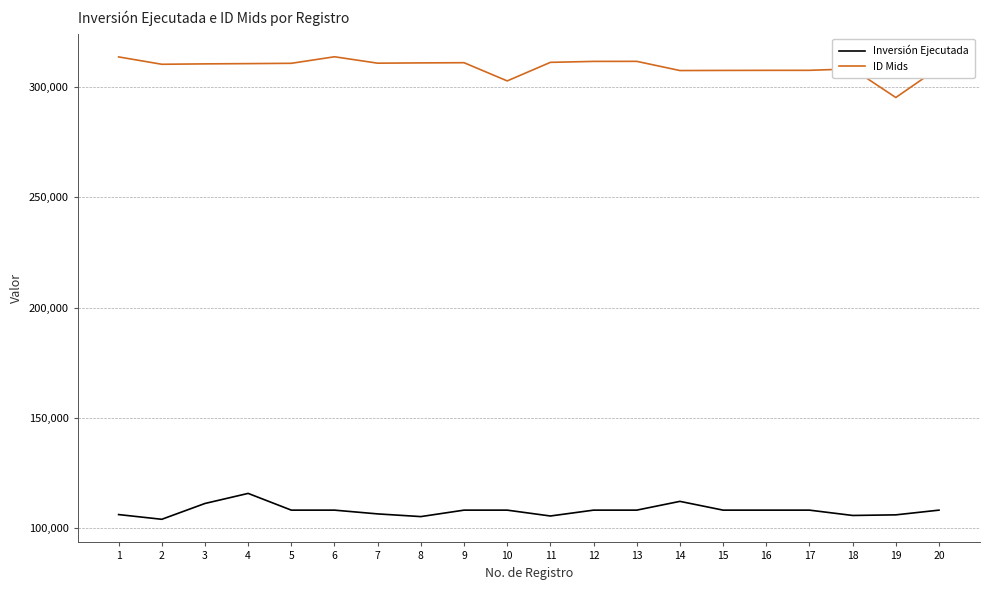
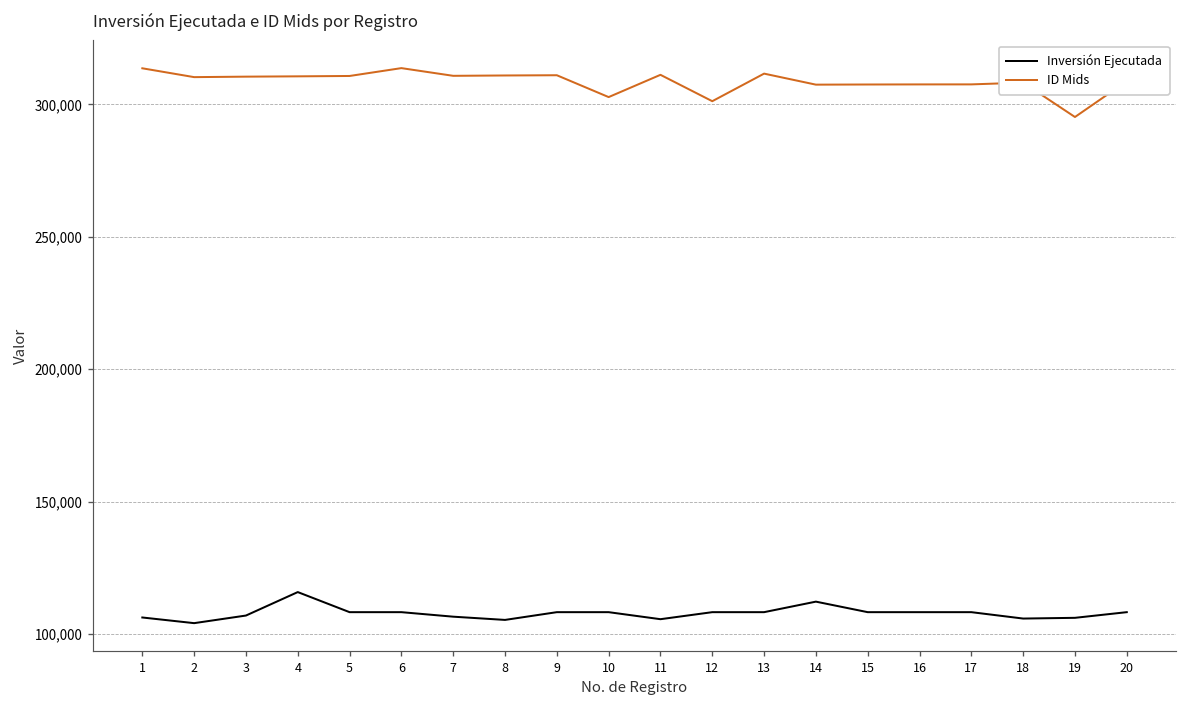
Inversión Ejecutada, 3: 111,000 -> 107,000
ID Mids, 12: 312,000 -> 301,000
